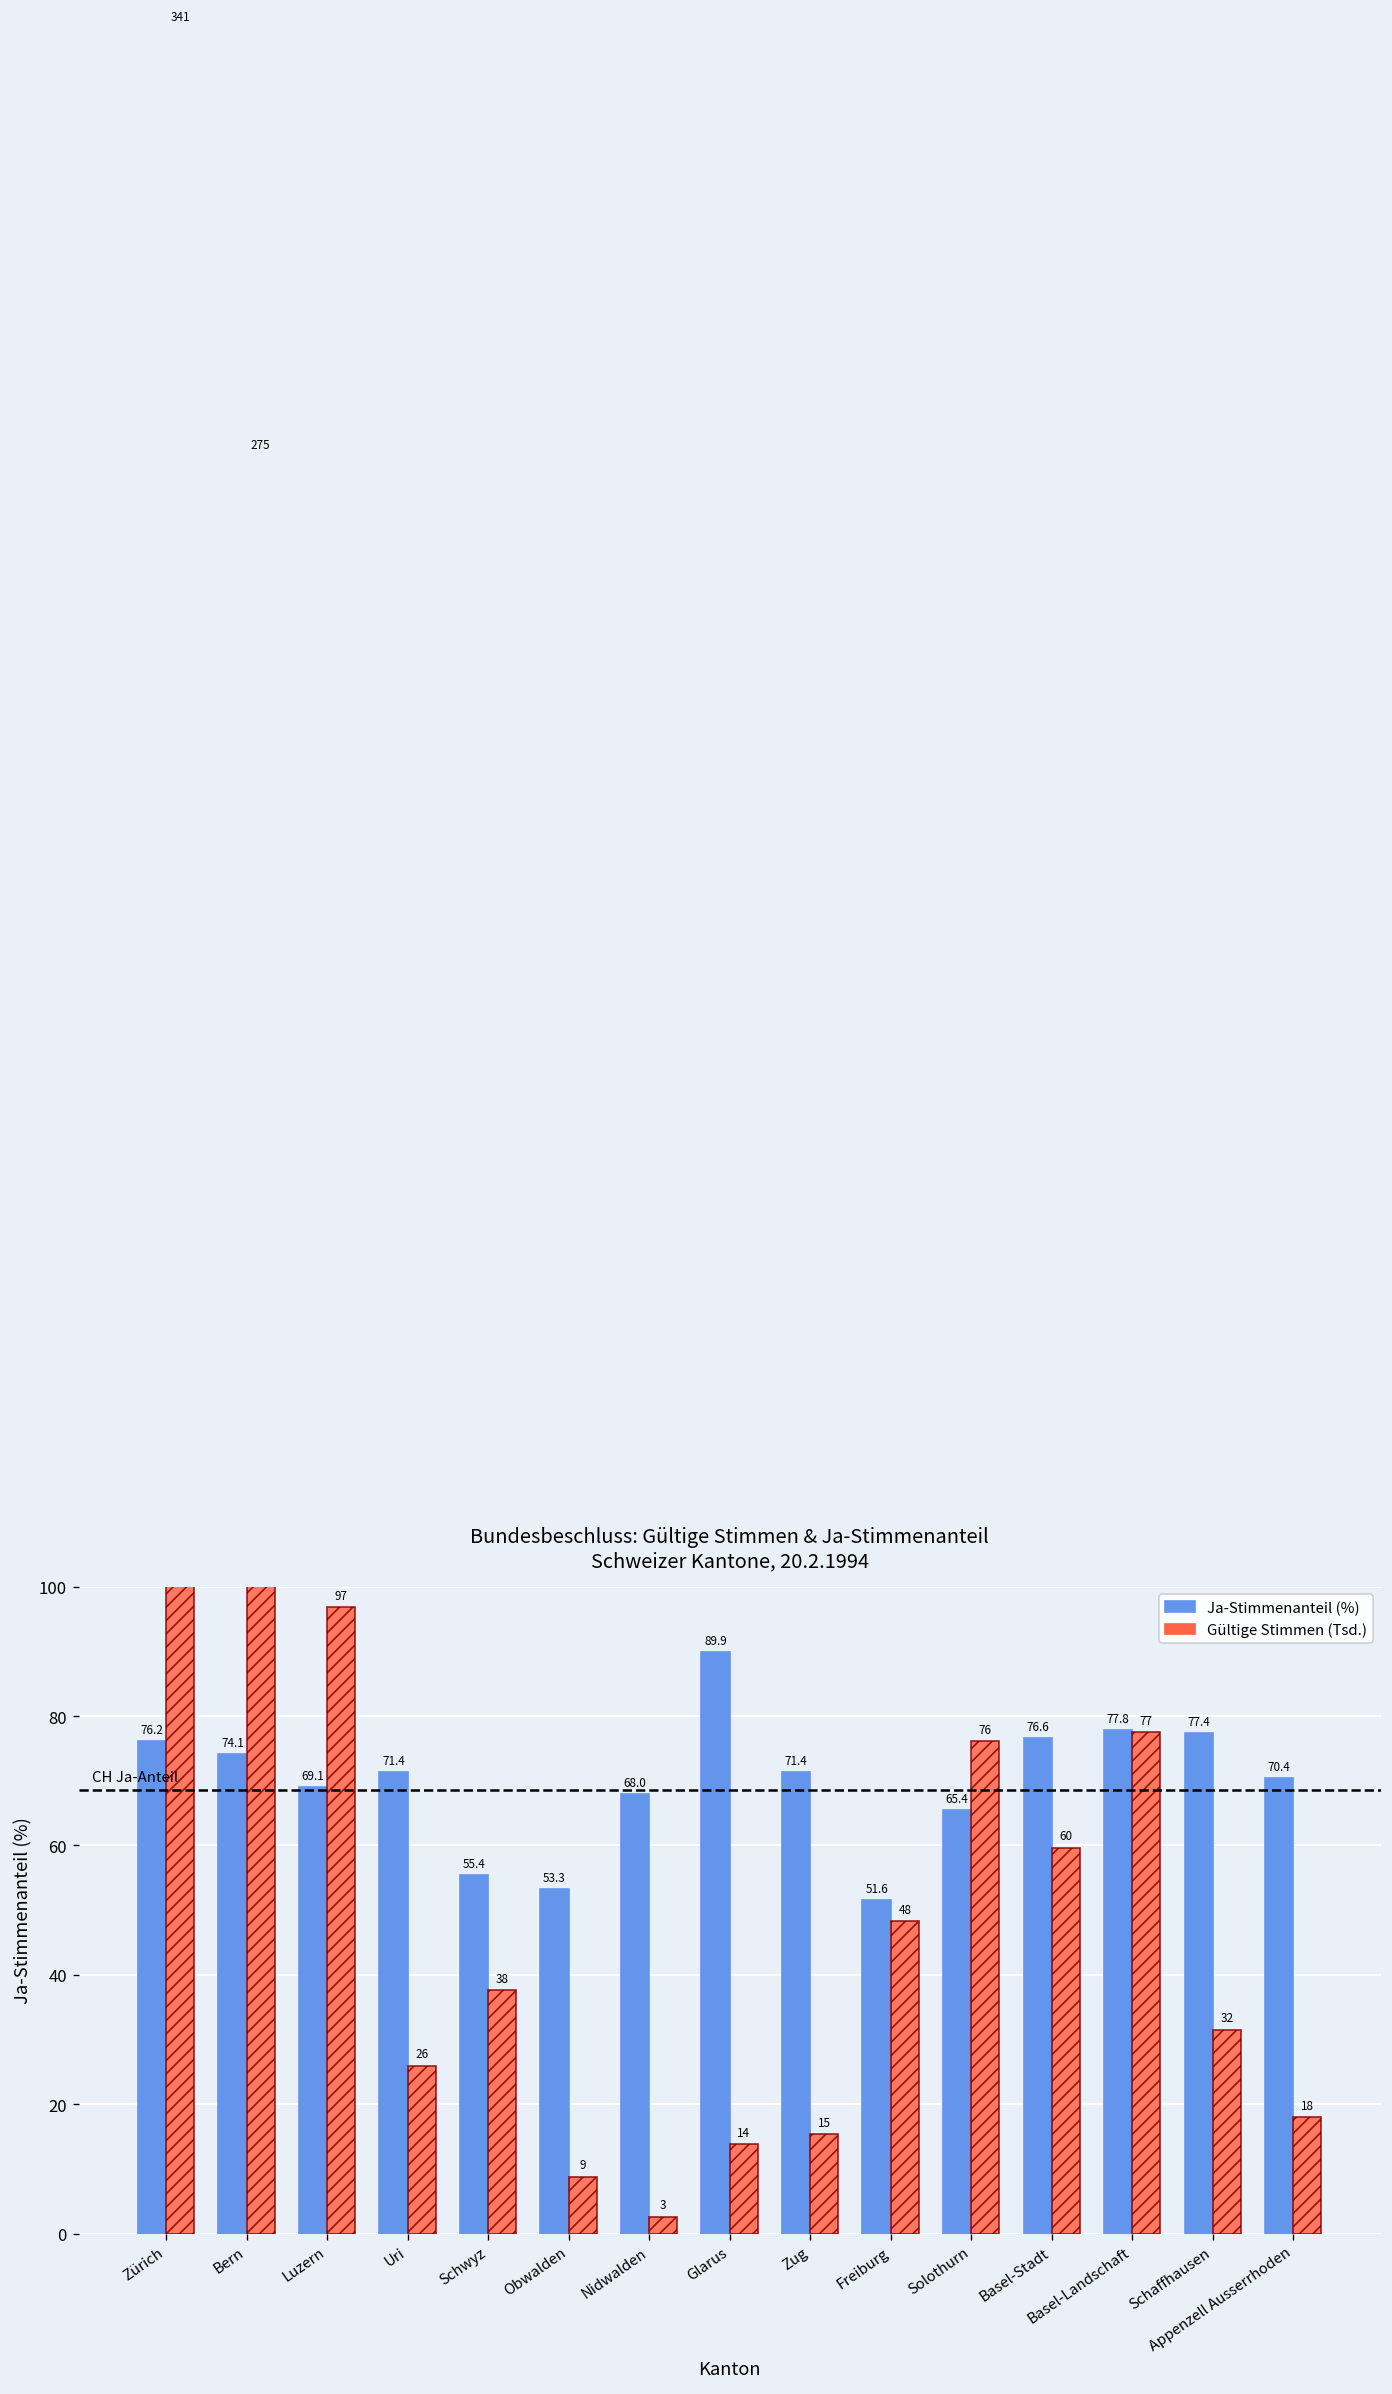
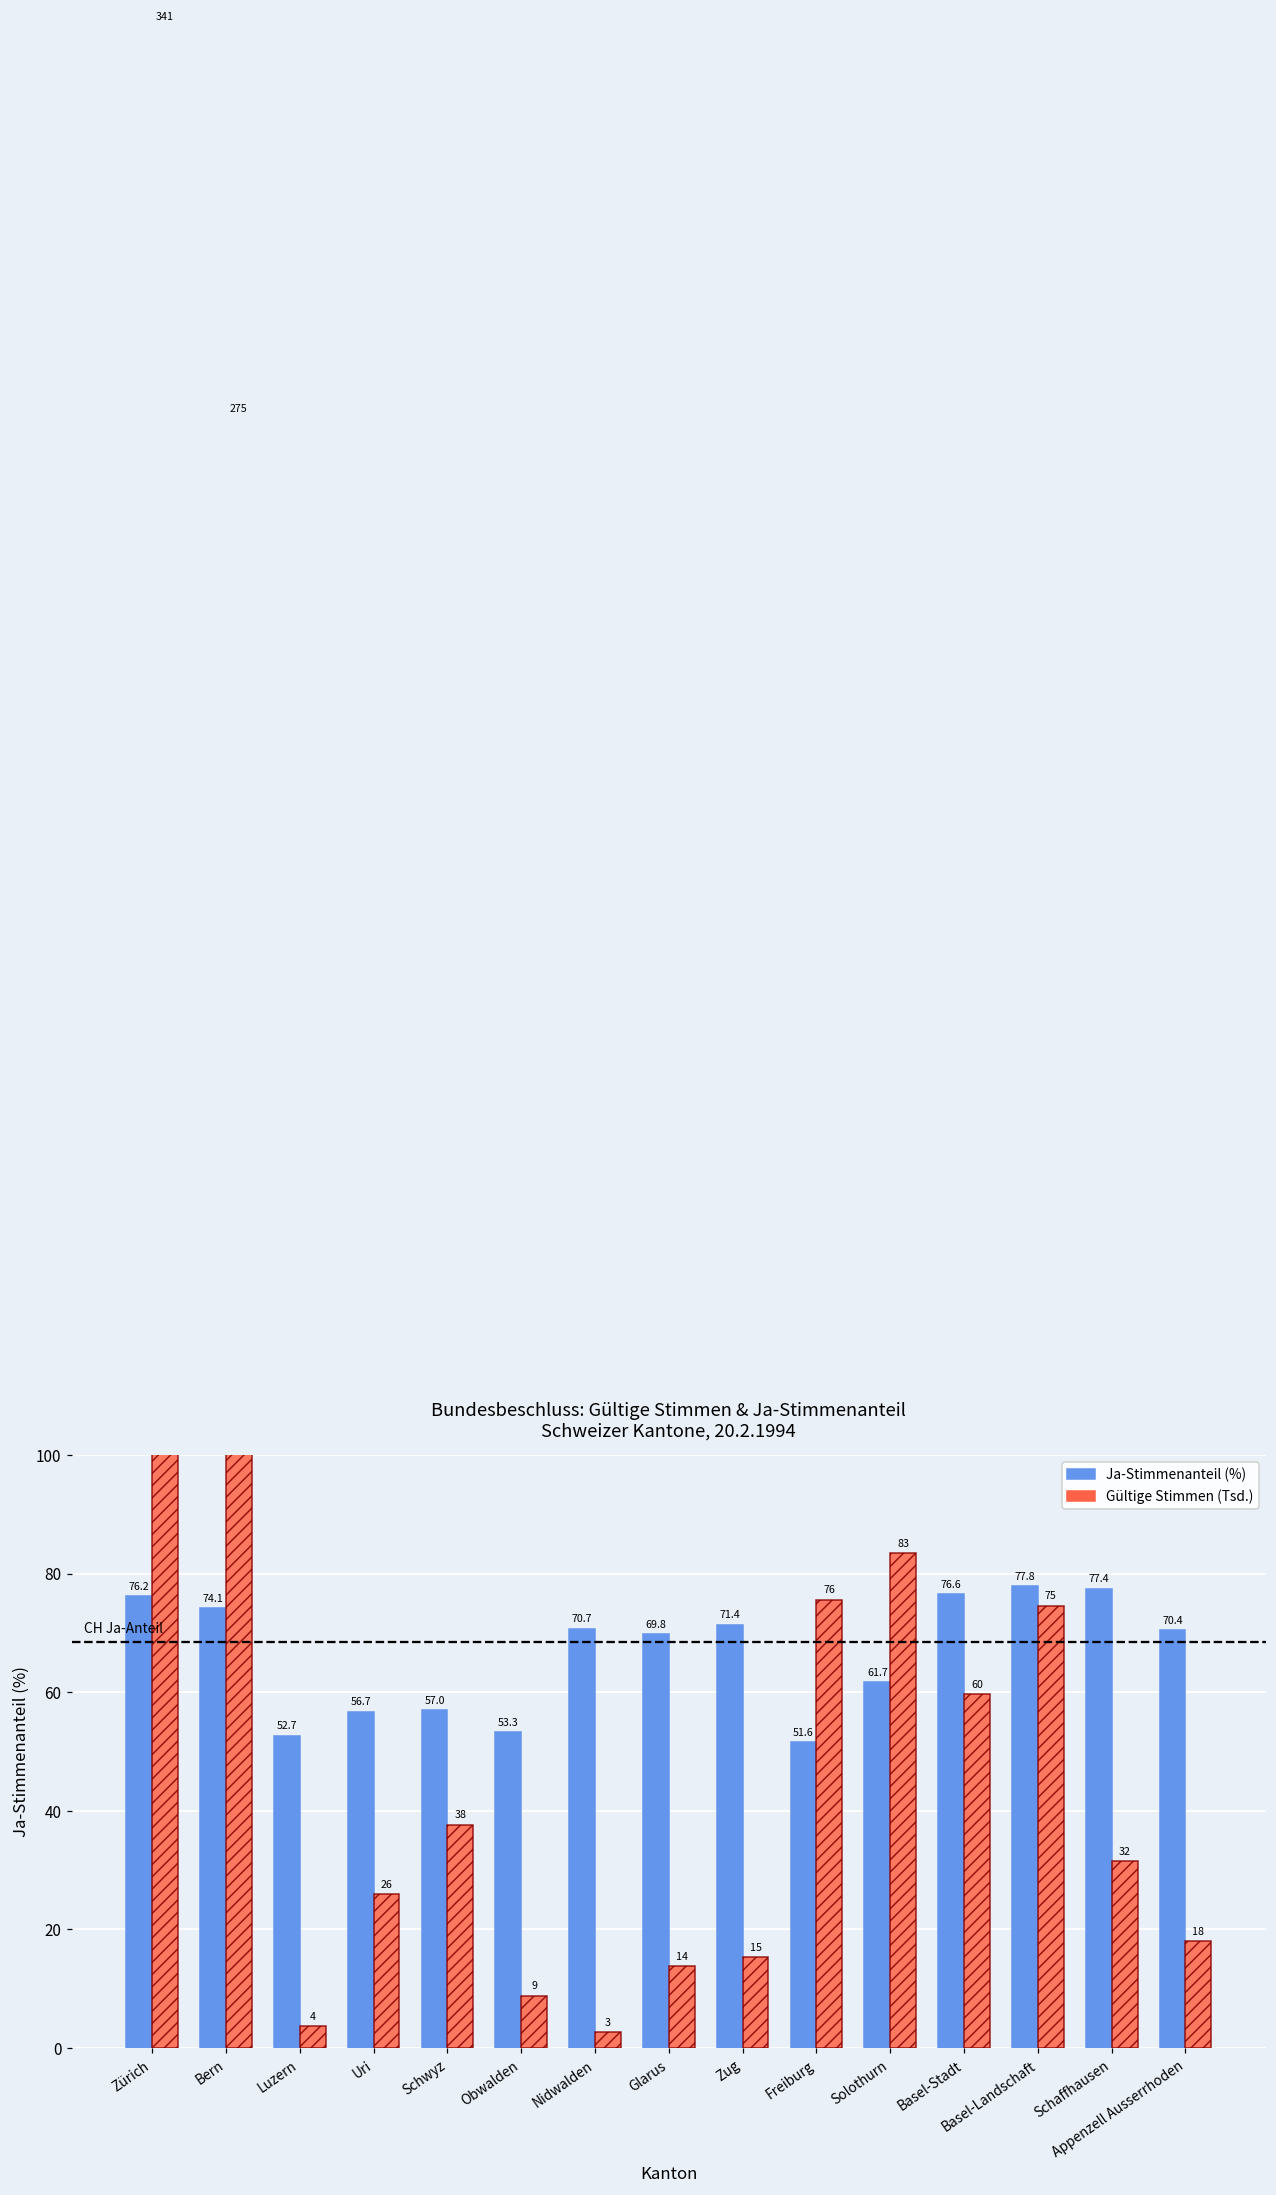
Ja-Stimmenanteil (%), Luzern: 69.1 -> 52.7
Gültige Stimmen (Tsd.), Luzern: 97 -> 4
Ja-Stimmenanteil (%), Uri: 71.4 -> 56.7
Ja-Stimmenanteil (%), Schwyz: 55.4 -> 57.0
Ja-Stimmenanteil (%), Nidwalden: 68.0 -> 70.7
Ja-Stimmenanteil (%), Glarus: 89.9 -> 69.8
Gültige Stimmen (Tsd.), Freiburg: 48 -> 76
Ja-Stimmenanteil (%), Solothurn: 65.4 -> 61.7
Gültige Stimmen (Tsd.), Solothurn: 76 -> 83
Gültige Stimmen (Tsd.), Basel-Landschaft: 77 -> 75
